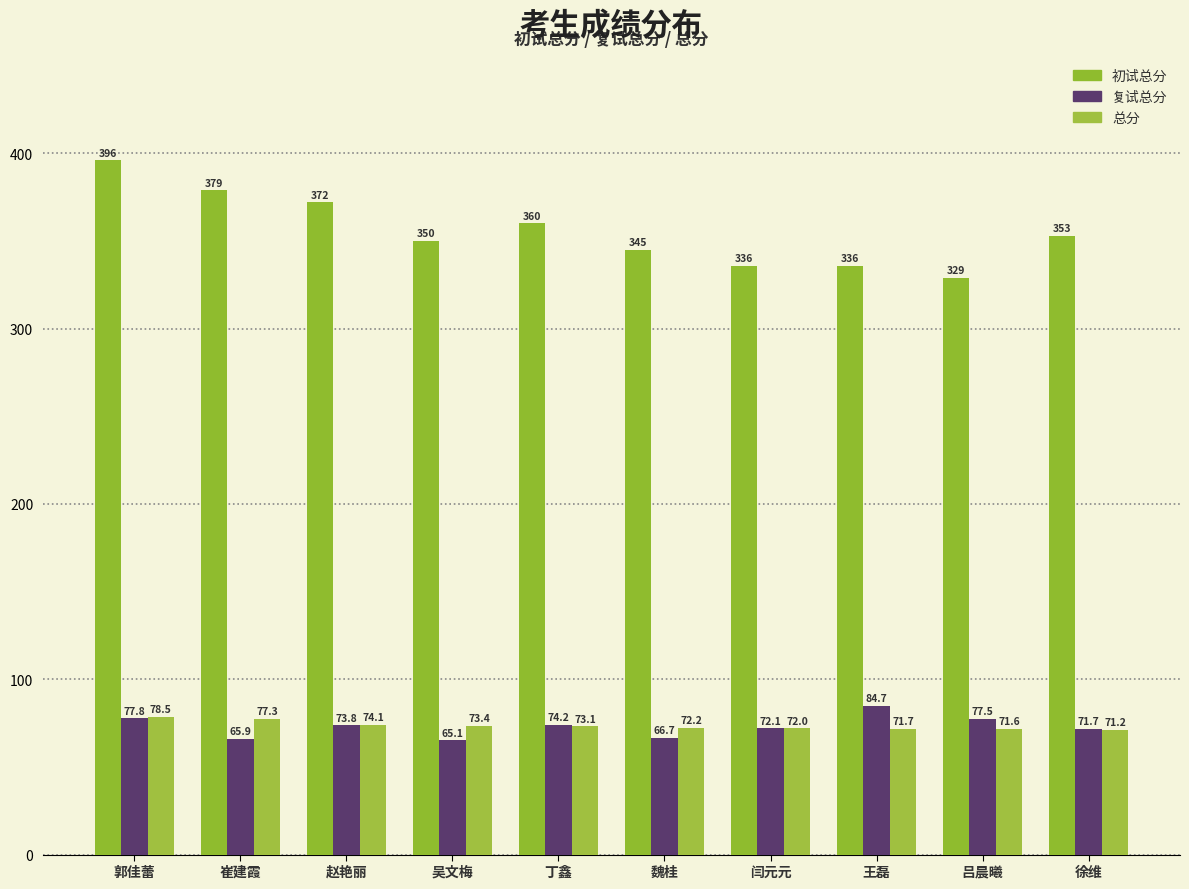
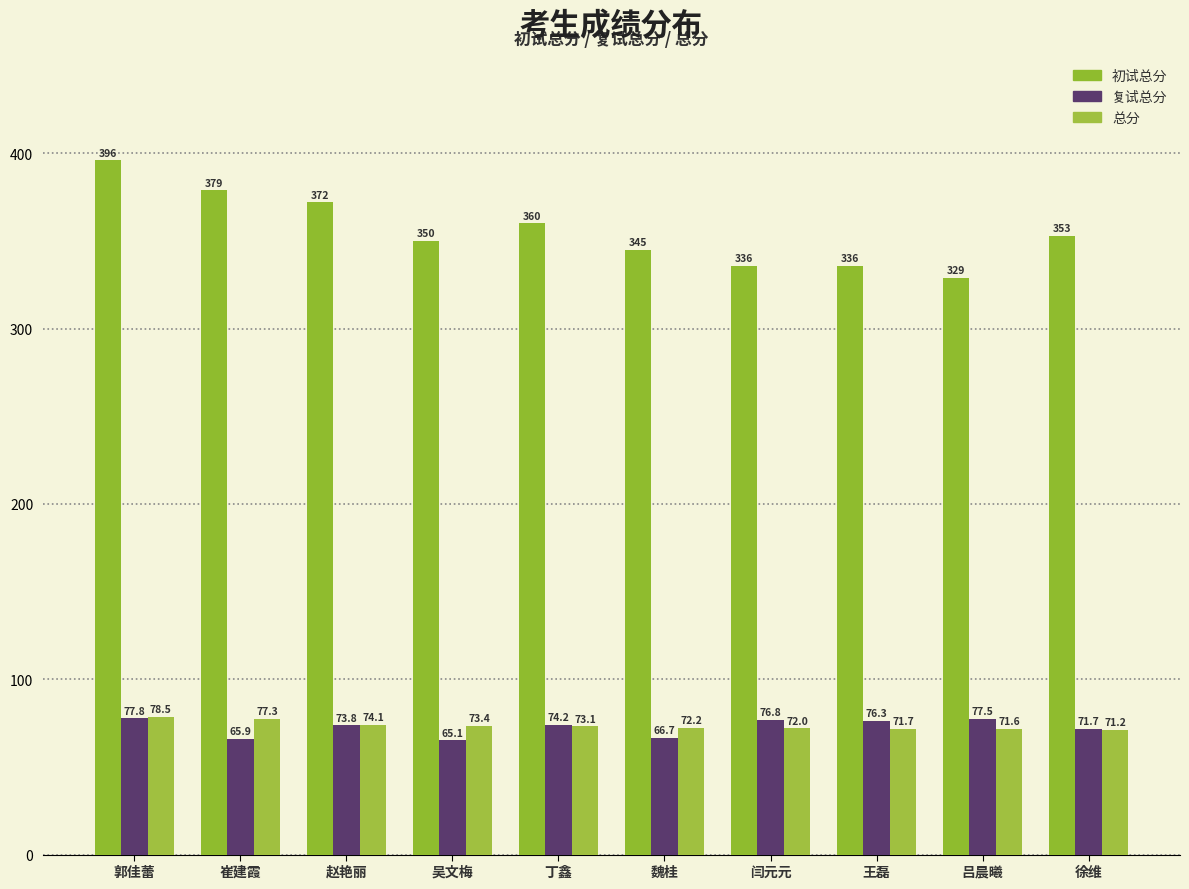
复试总分, 闫元元: 72.1 -> 76.8
复试总分, 王磊: 84.7 -> 76.3
